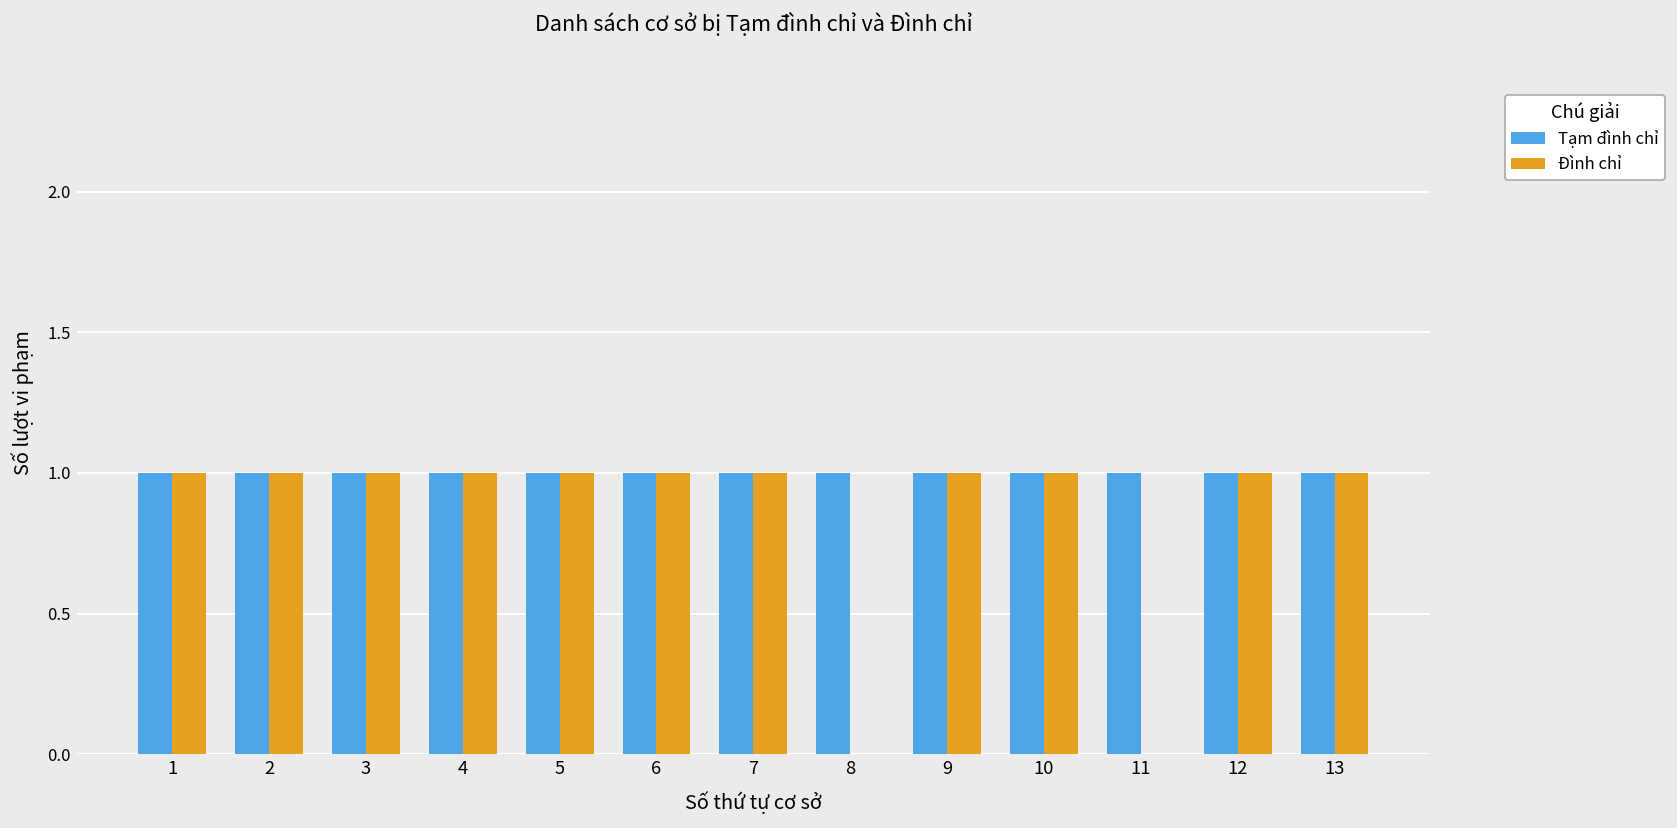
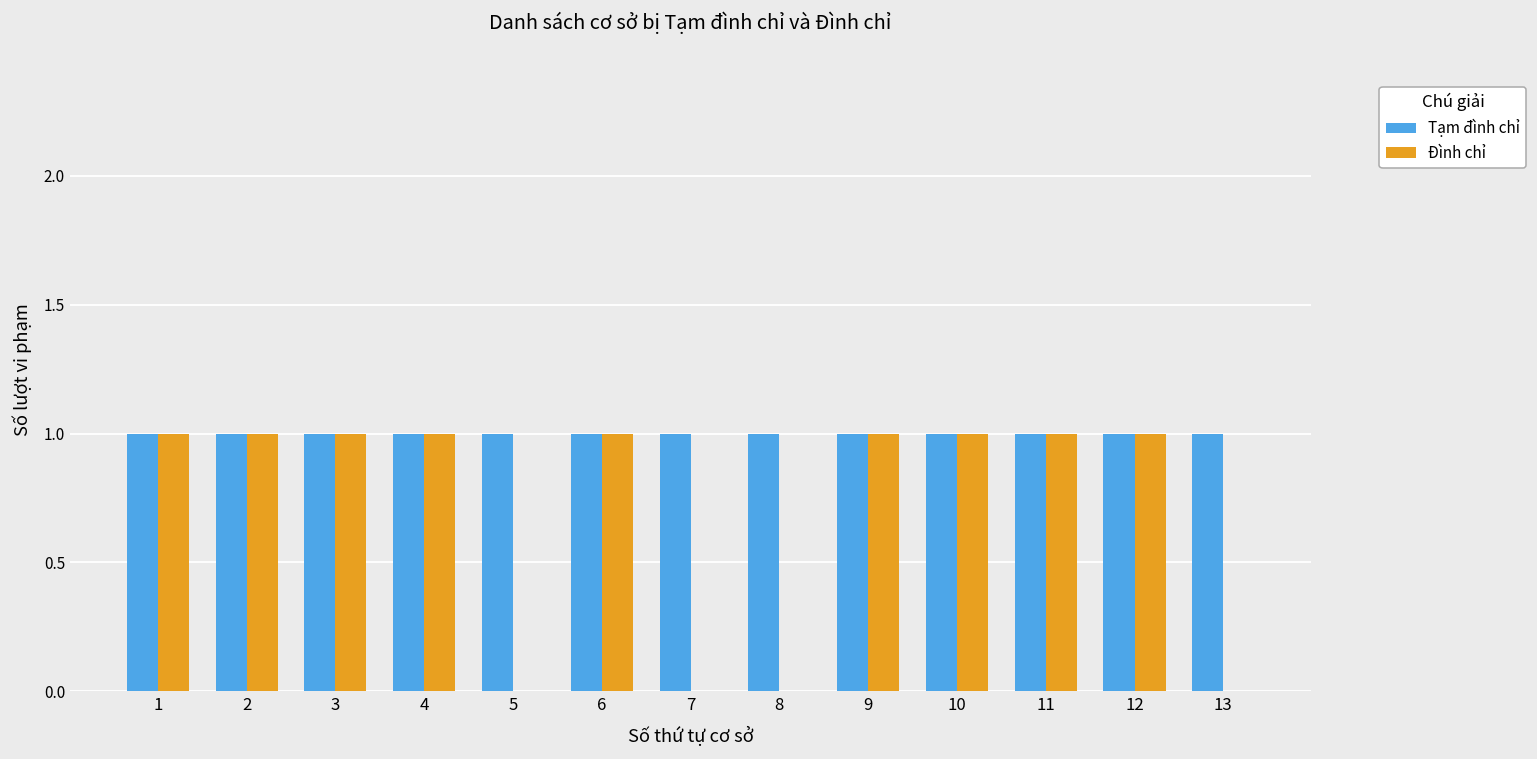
Đình chỉ, 5: 1 -> 0
Đình chỉ, 7: 1 -> 0
Đình chỉ, 11: 0 -> 1
Đình chỉ, 13: 1 -> 0
